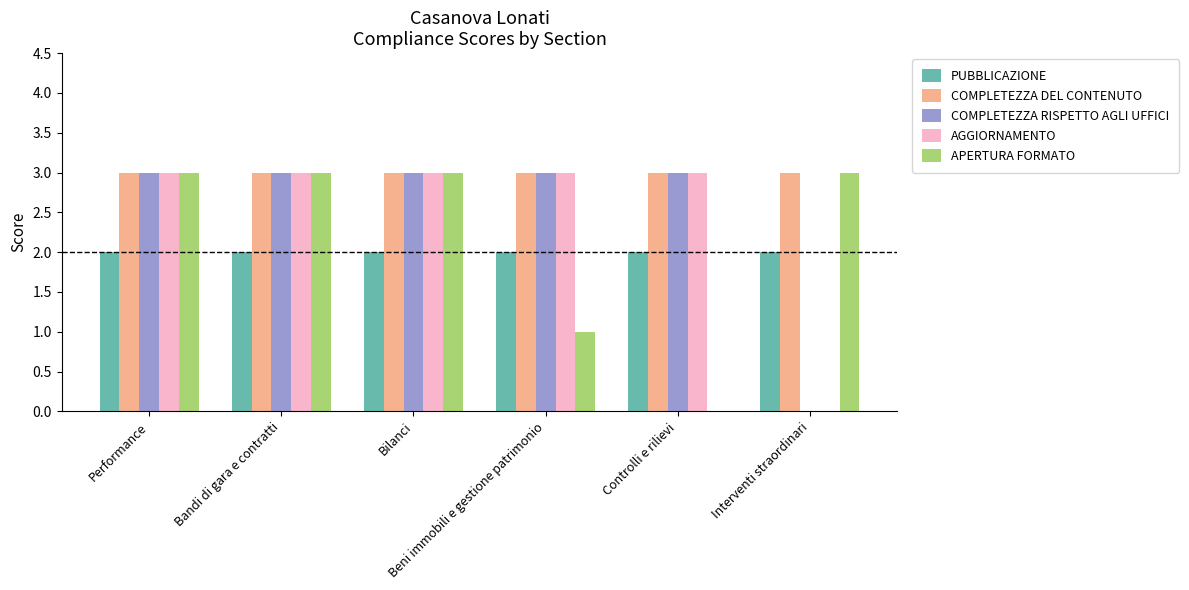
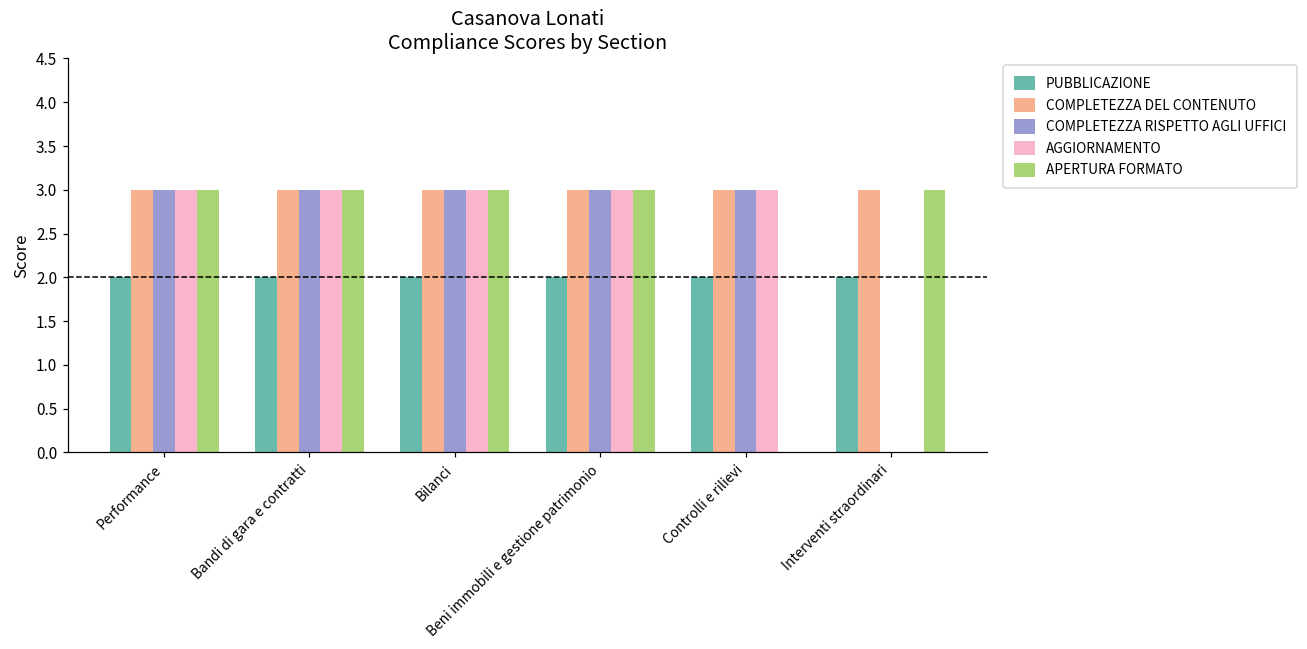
APERTURA FORMATO, Beni immobili e gestione patrimonio: 1 -> 3
